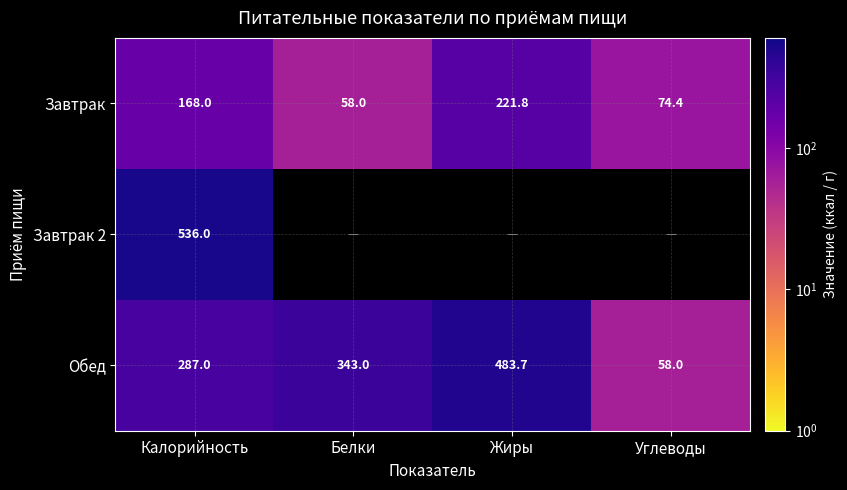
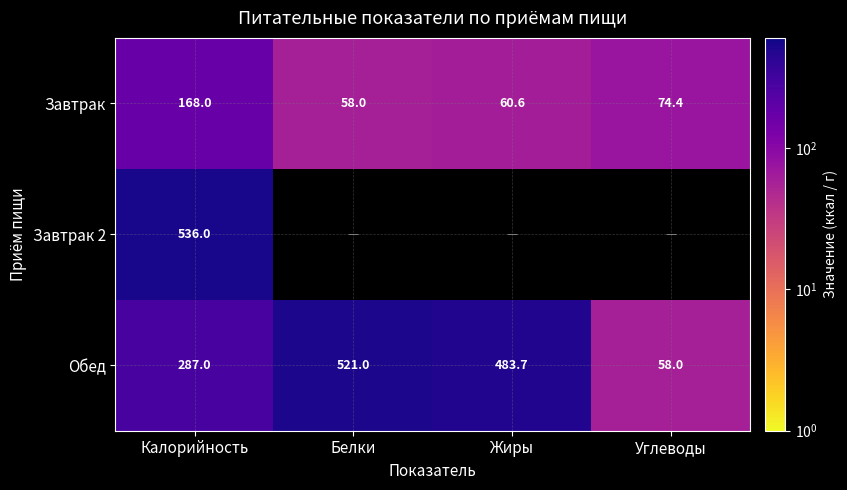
Завтрак, Жиры: 221.8 -> 60.6
Обед, Белки: 343.0 -> 521.0
